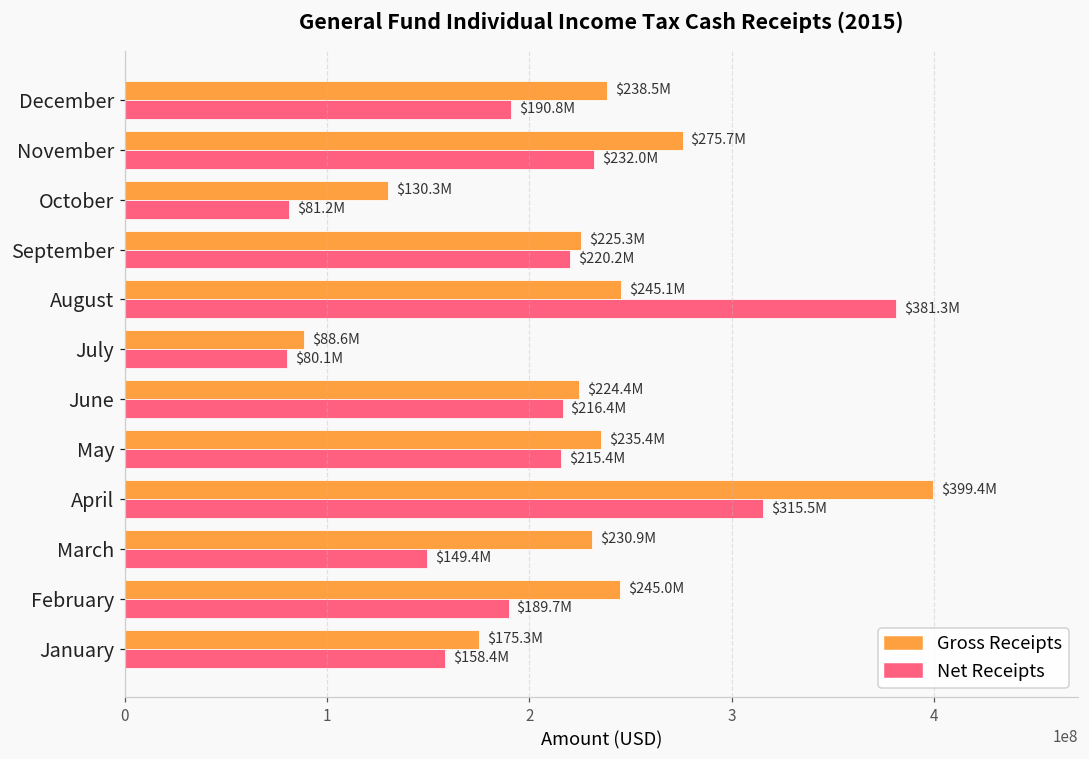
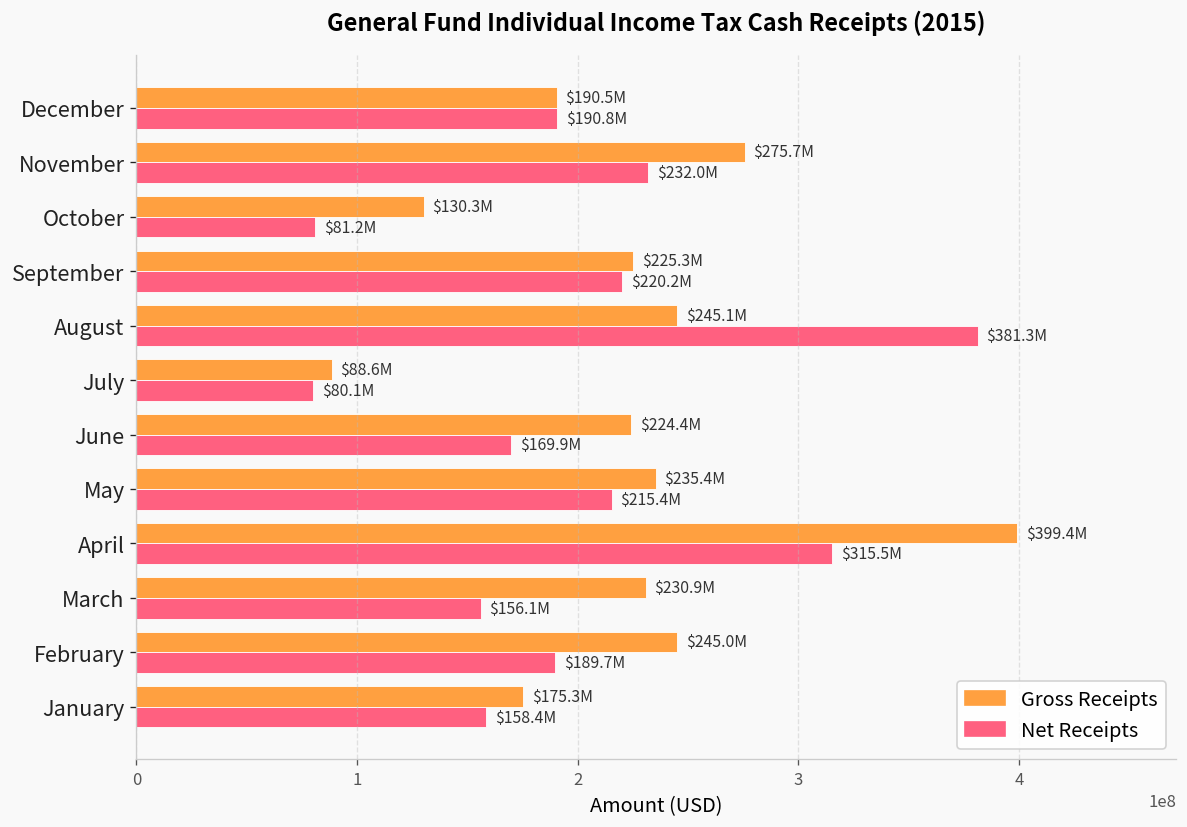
Gross Receipts, December: $238.5M -> $190.5M
Net Receipts, June: $216.4M -> $169.9M
Net Receipts, March: $149.4M -> $156.1M
